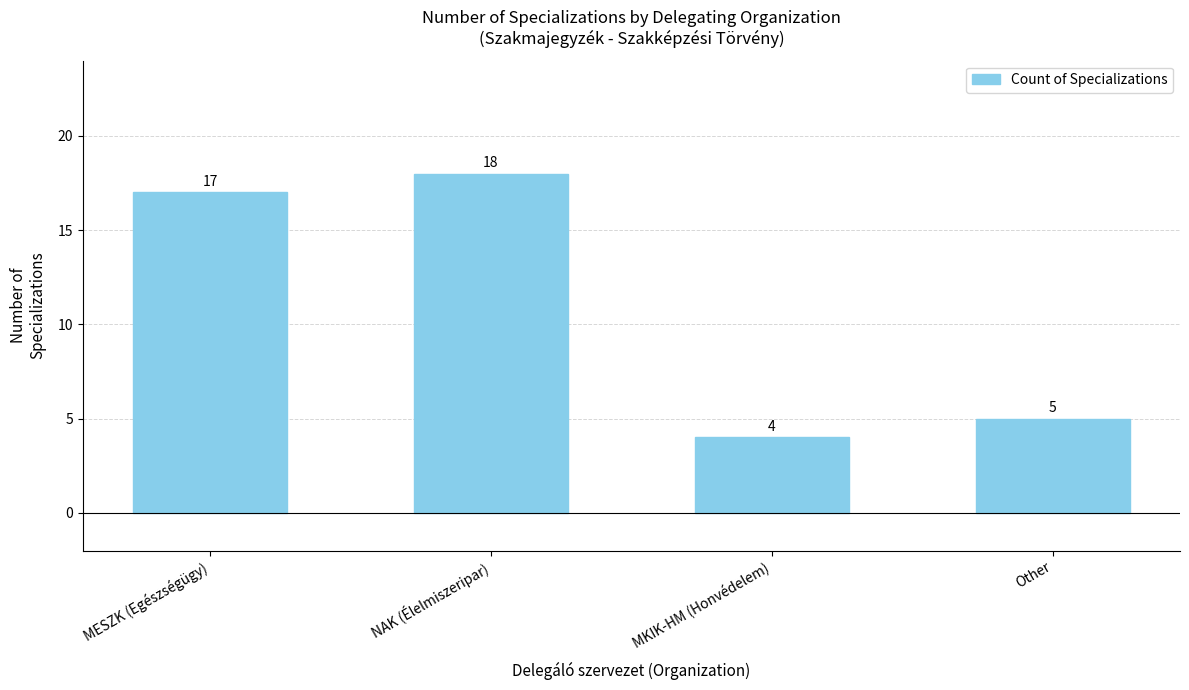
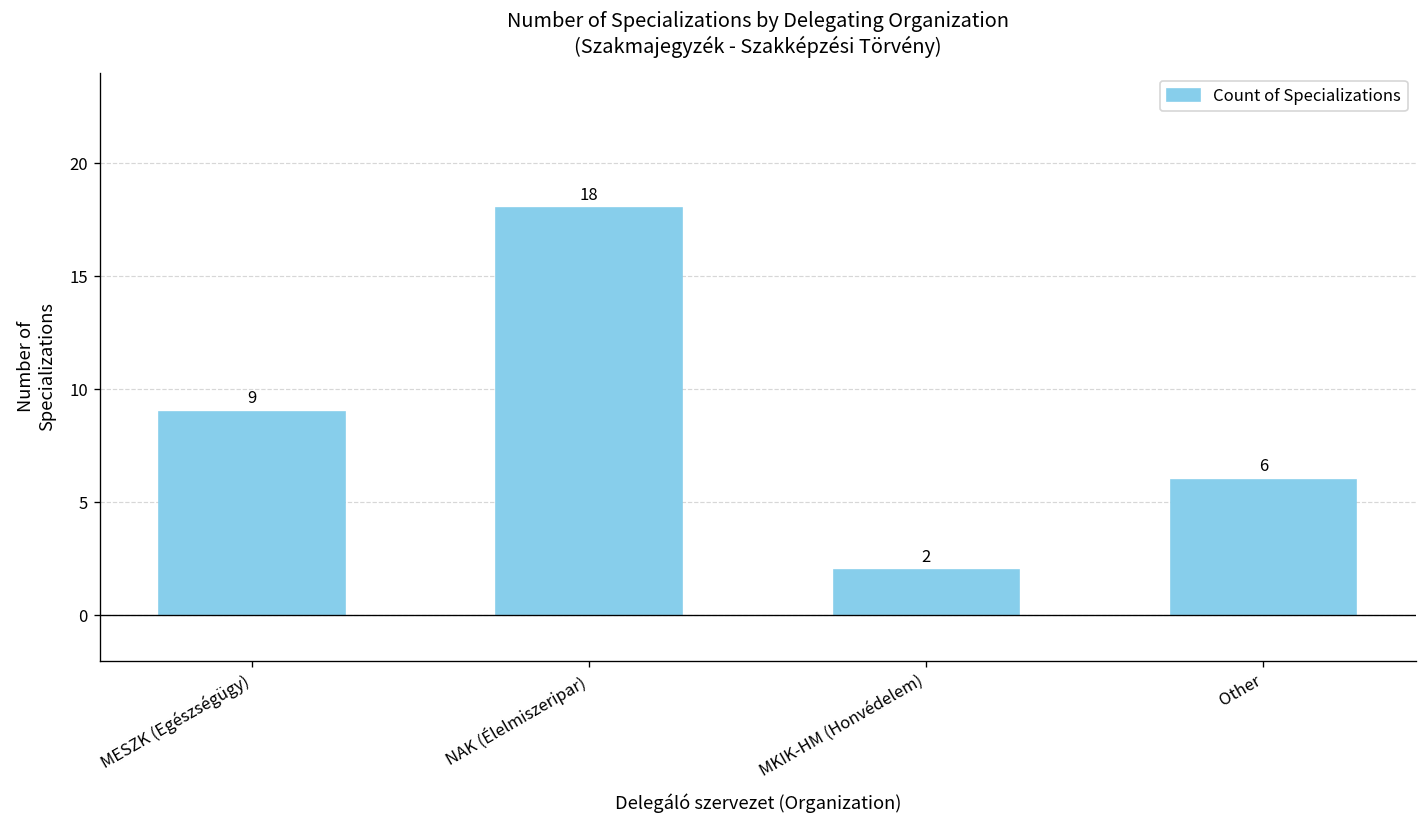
MESZK (Egészségügy): 17 -> 9
MKIK-HM (Honvédelem): 4 -> 2
Other: 5 -> 6
